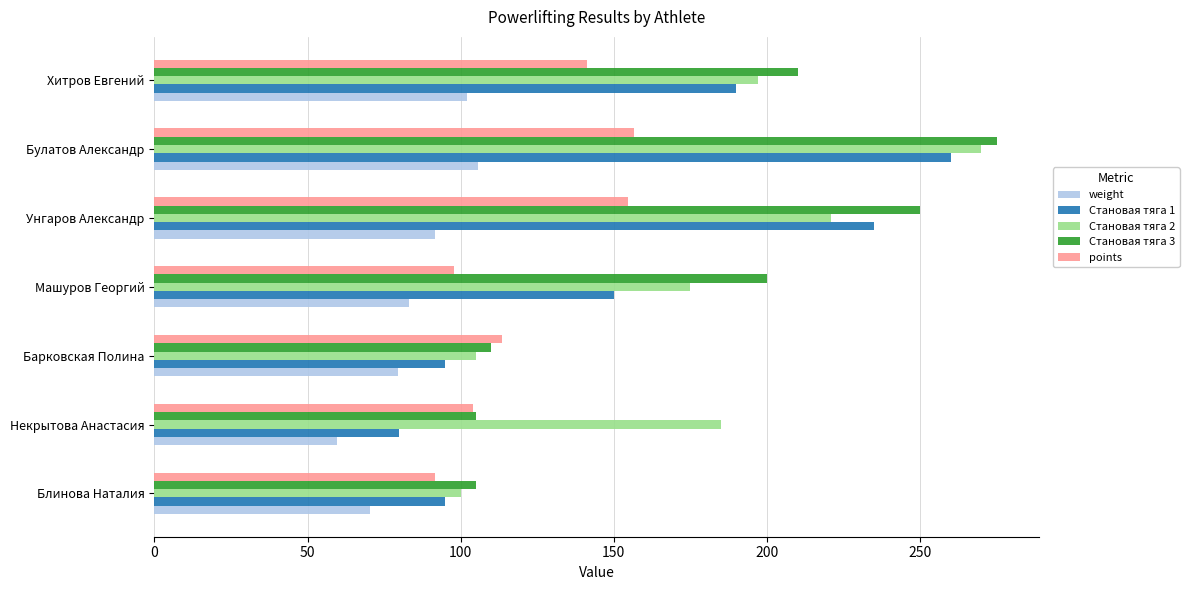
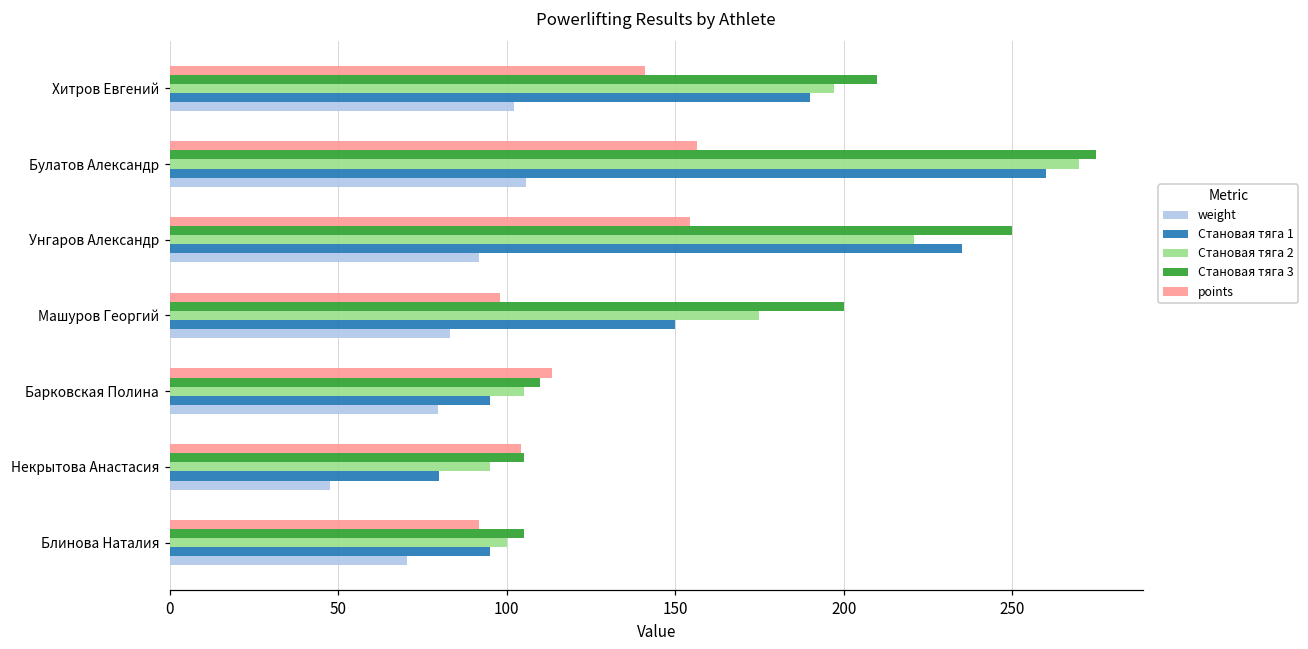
Становая тяга 2, Некрытова Анастасия: 185 -> 95
weight, Некрытова Анастасия: 60 -> 47
